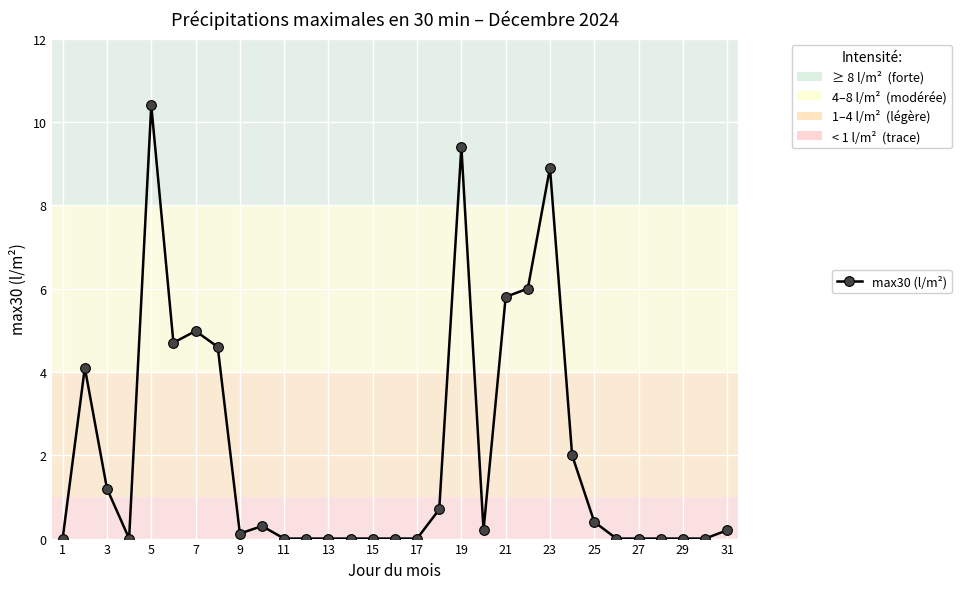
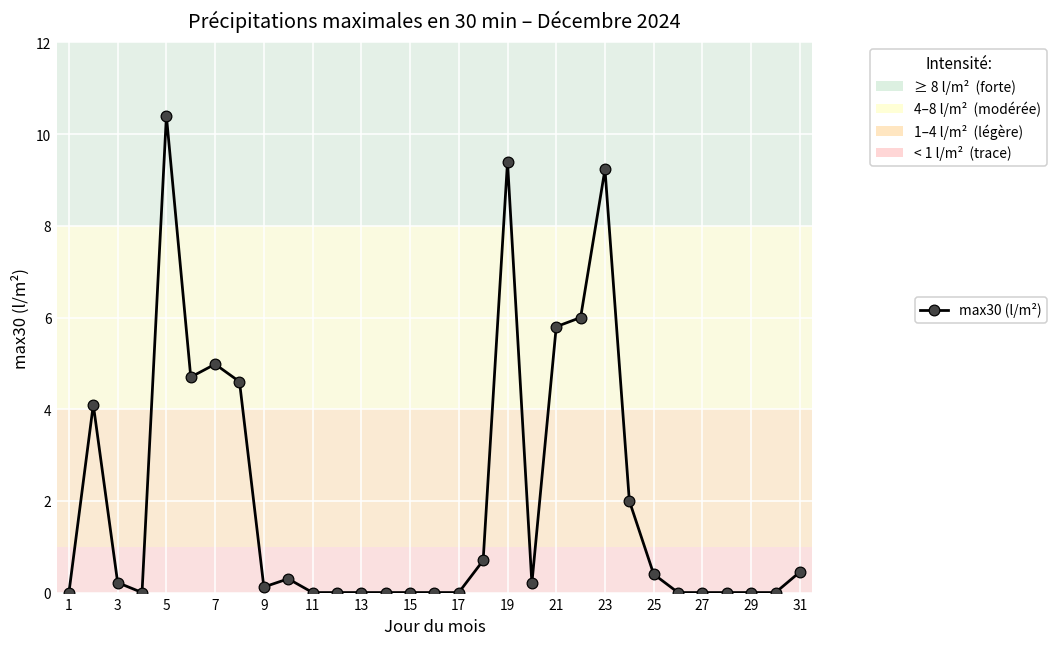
3: 1.2 -> 0.2
23: 8.9 -> 9.2
31: 0.2 -> 0.4
